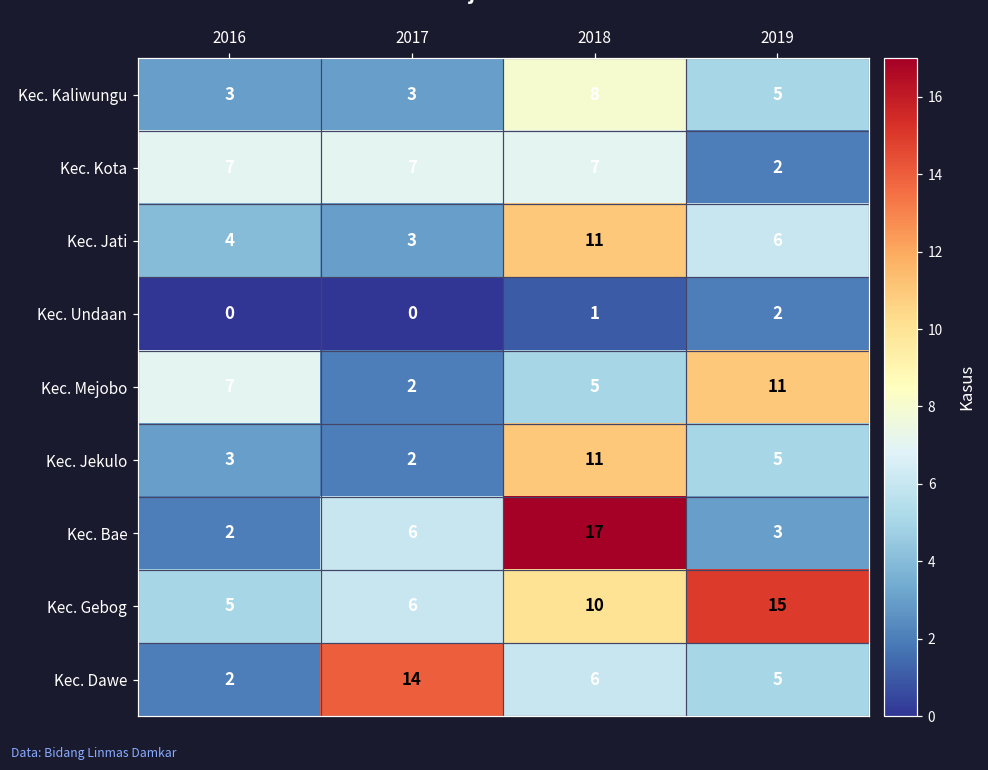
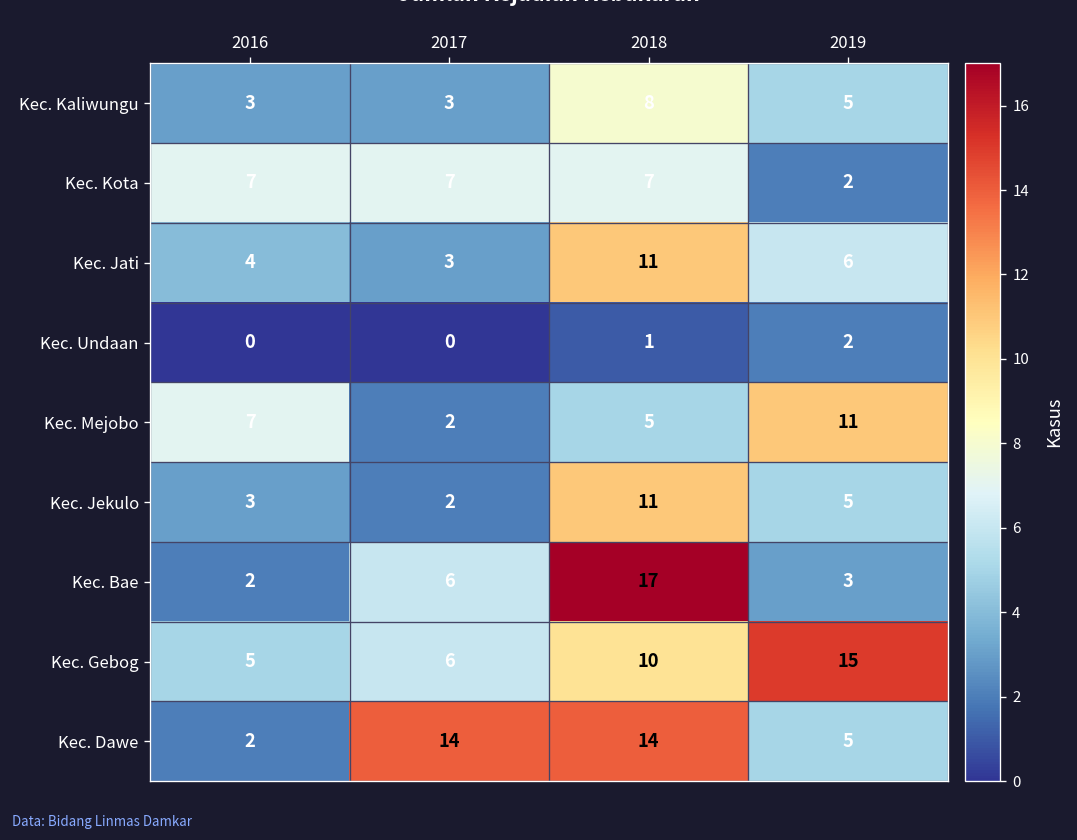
Kec. Dawe, 2018: 6 -> 14
